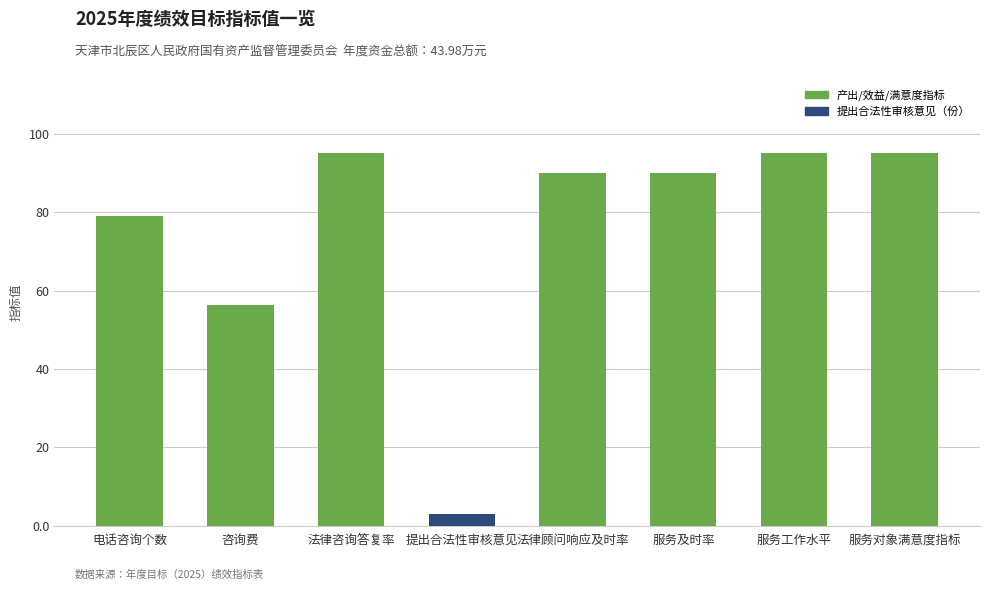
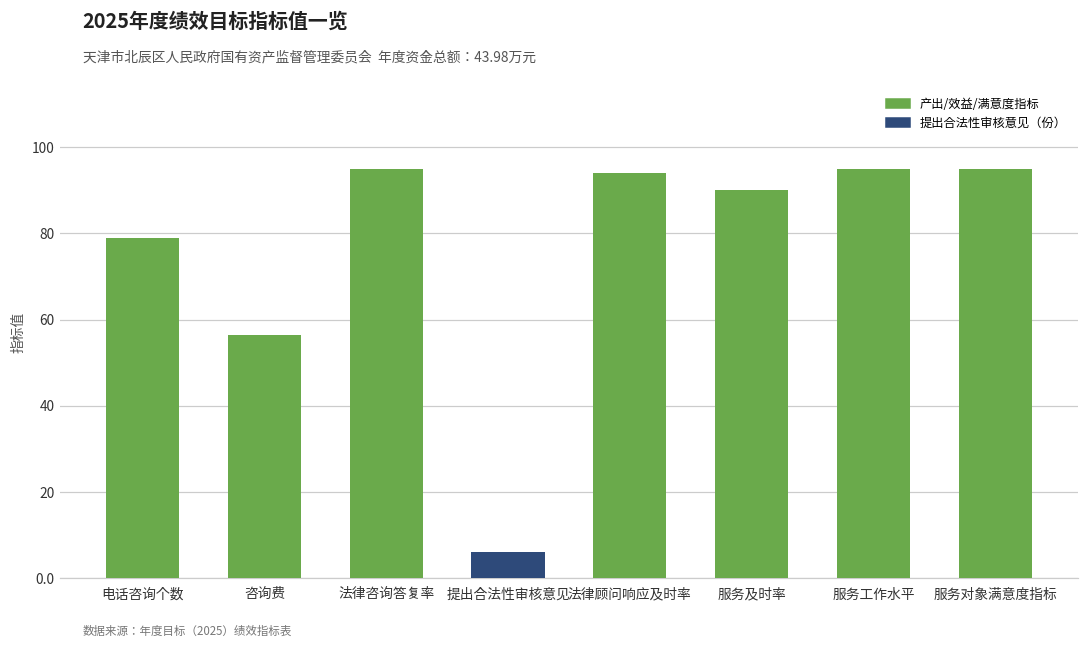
提出合法性审核意见: 3 -> 6
法律顾问响应及时率: 90 -> 94
